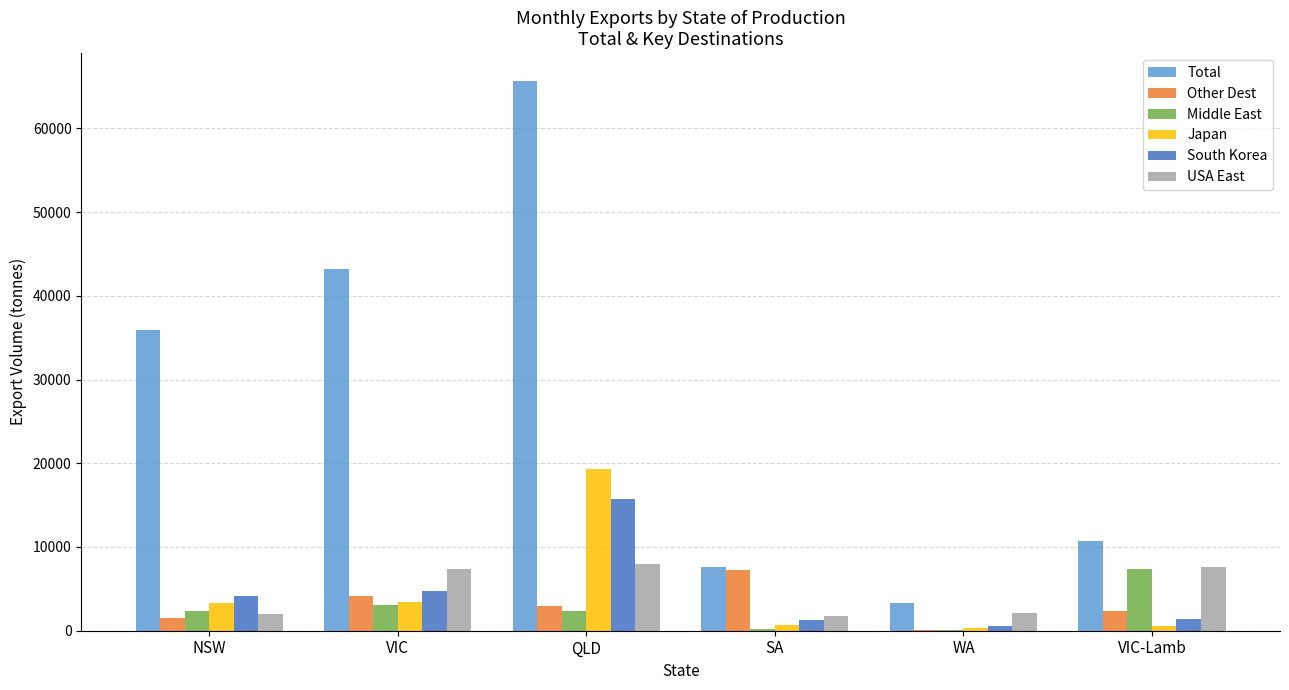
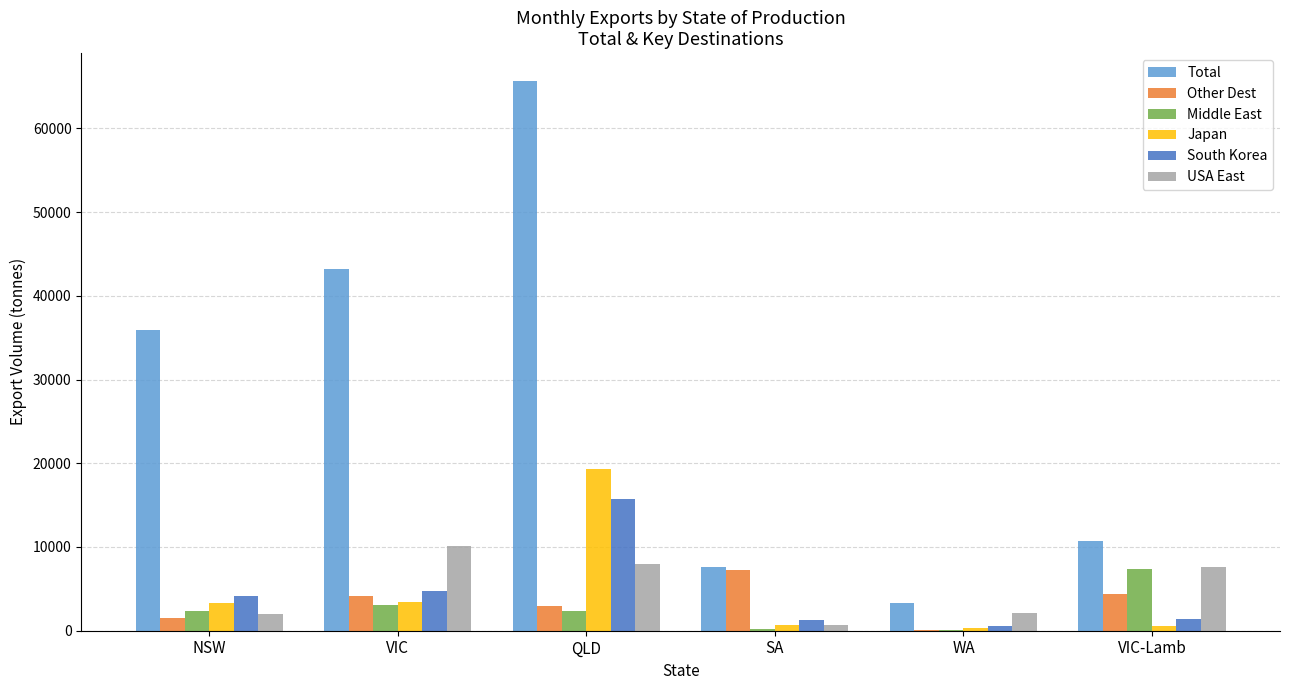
USA East, VIC: 7000 -> 10000
USA East, SA: 2000 -> 1000
Other Dest, VIC-Lamb: 2000 -> 4000
